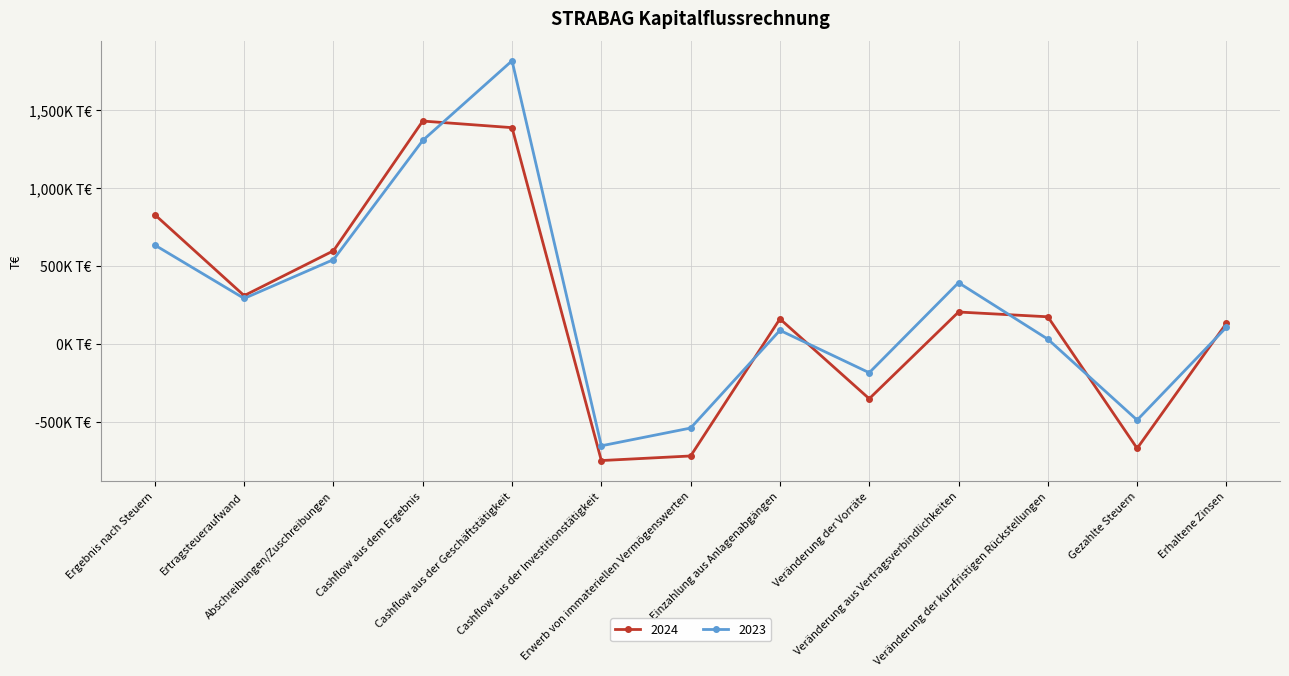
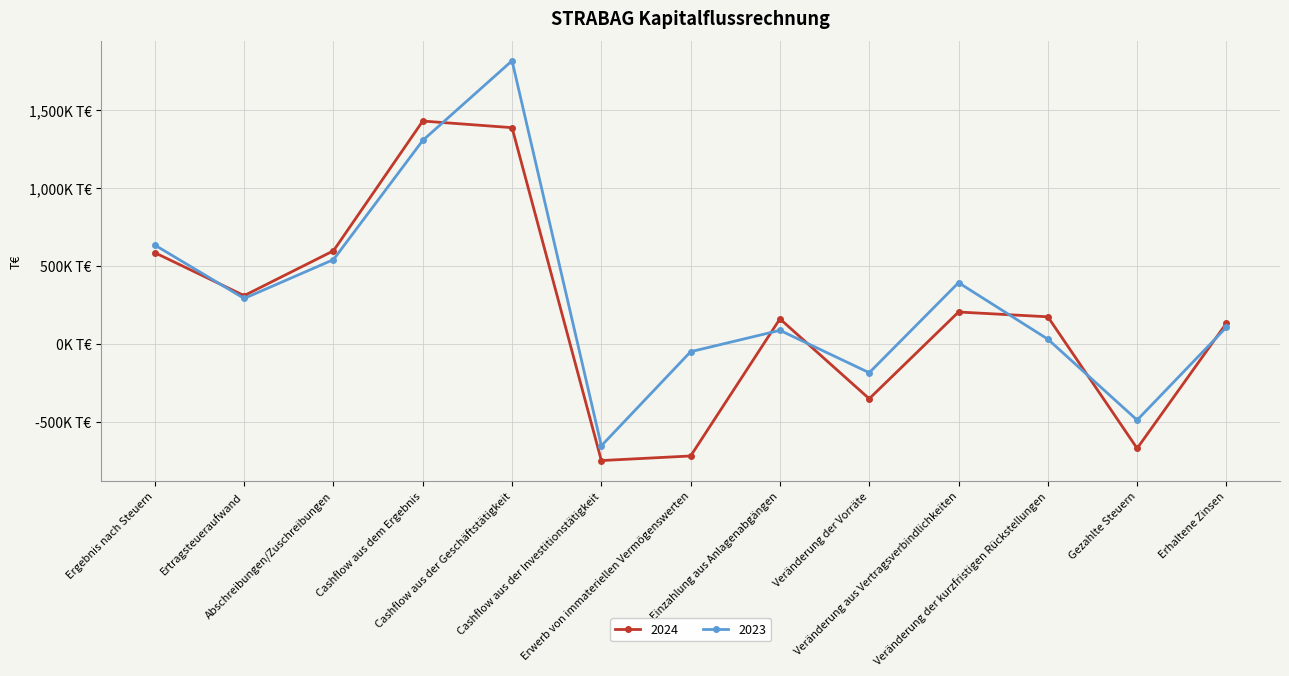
2024, Ergebnis nach Steuern: 830K T€ -> 580K T€
2023, Erwerb von immateriellen Vermögenswerten: -540K T€ -> -50K T€
